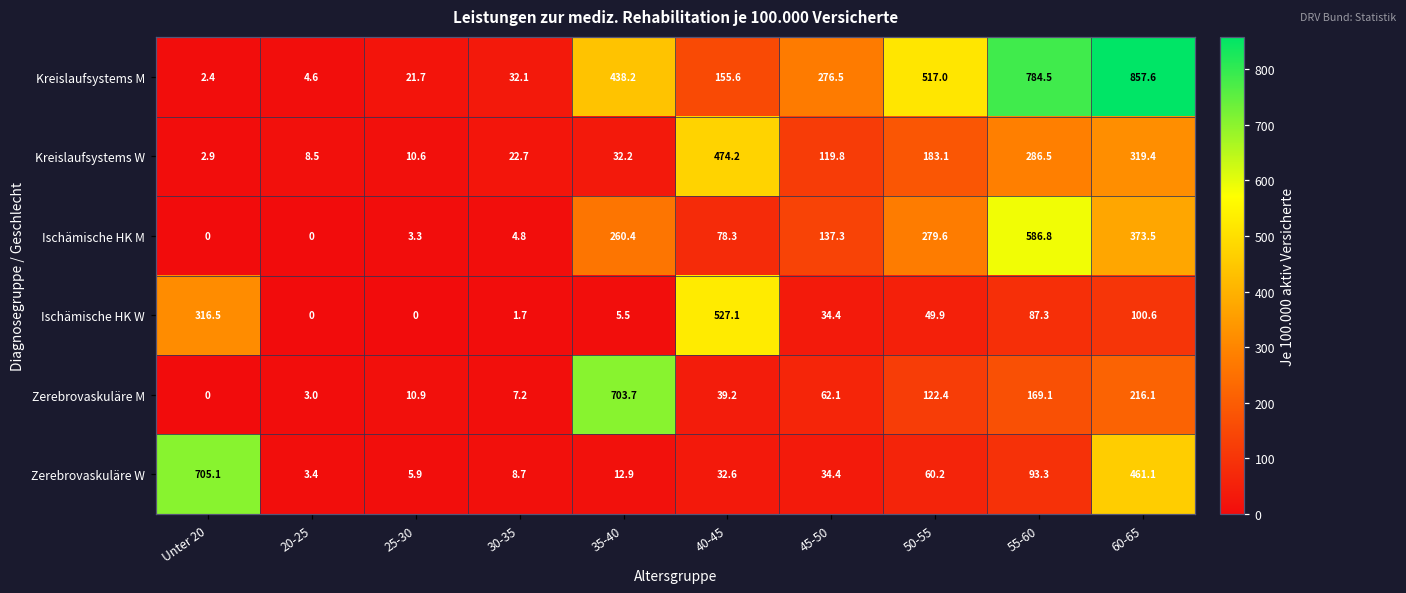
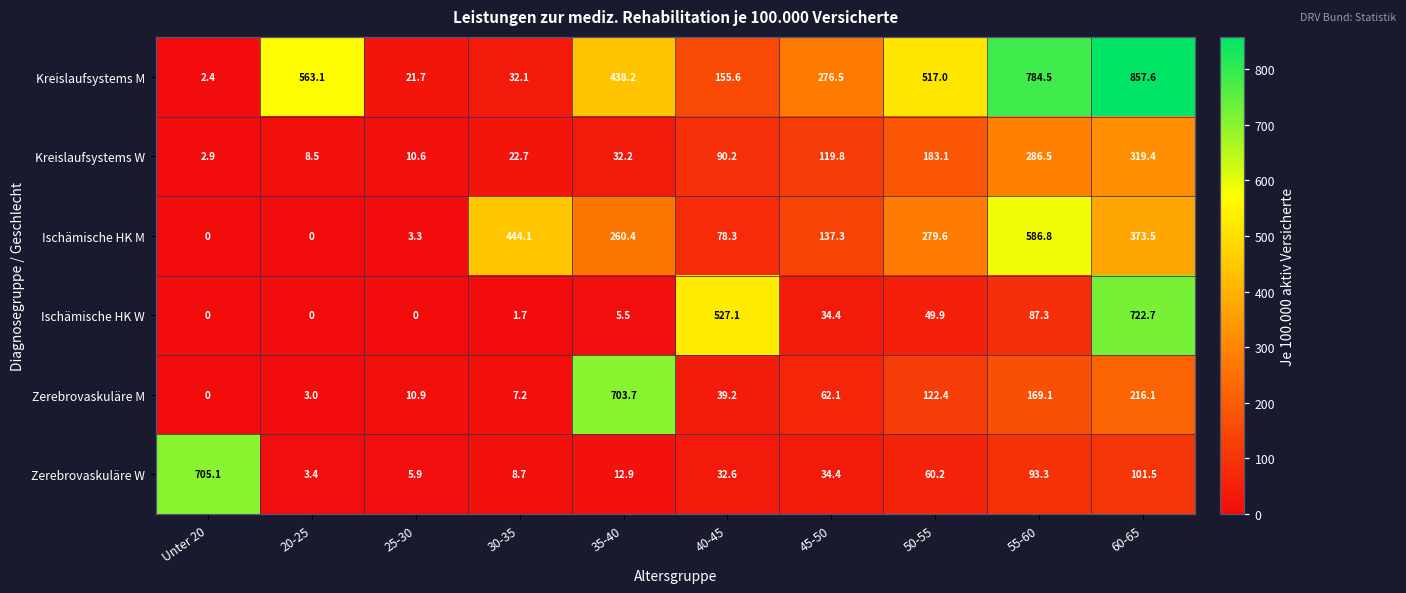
Kreislaufsystems M, 20-25: 4.6 -> 563.1
Kreislaufsystems W, 40-45: 474.2 -> 90.2
Ischämische HK M, 30-35: 4.8 -> 444.1
Ischämische HK W, Unter 20: 316.5 -> 0
Ischämische HK W, 60-65: 100.6 -> 722.7
Zerebrovaskuläre W, 60-65: 461.1 -> 101.5
